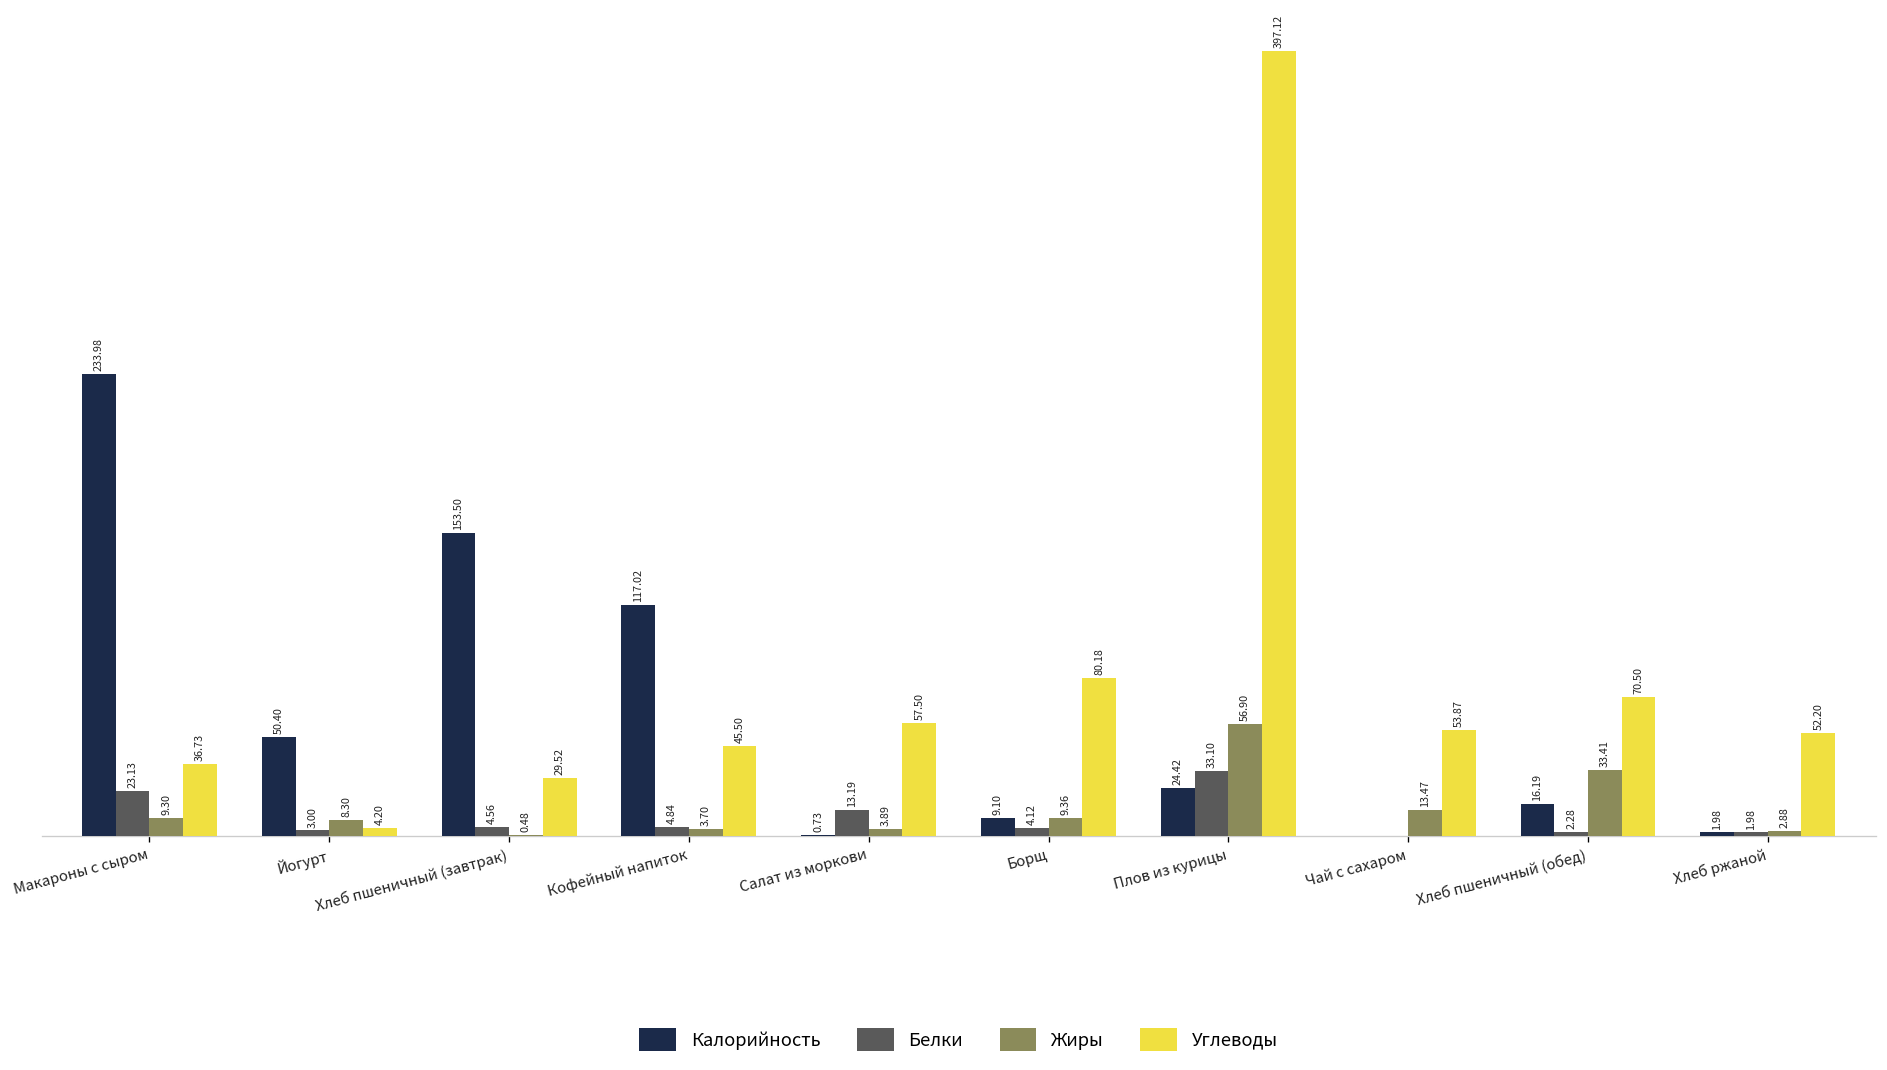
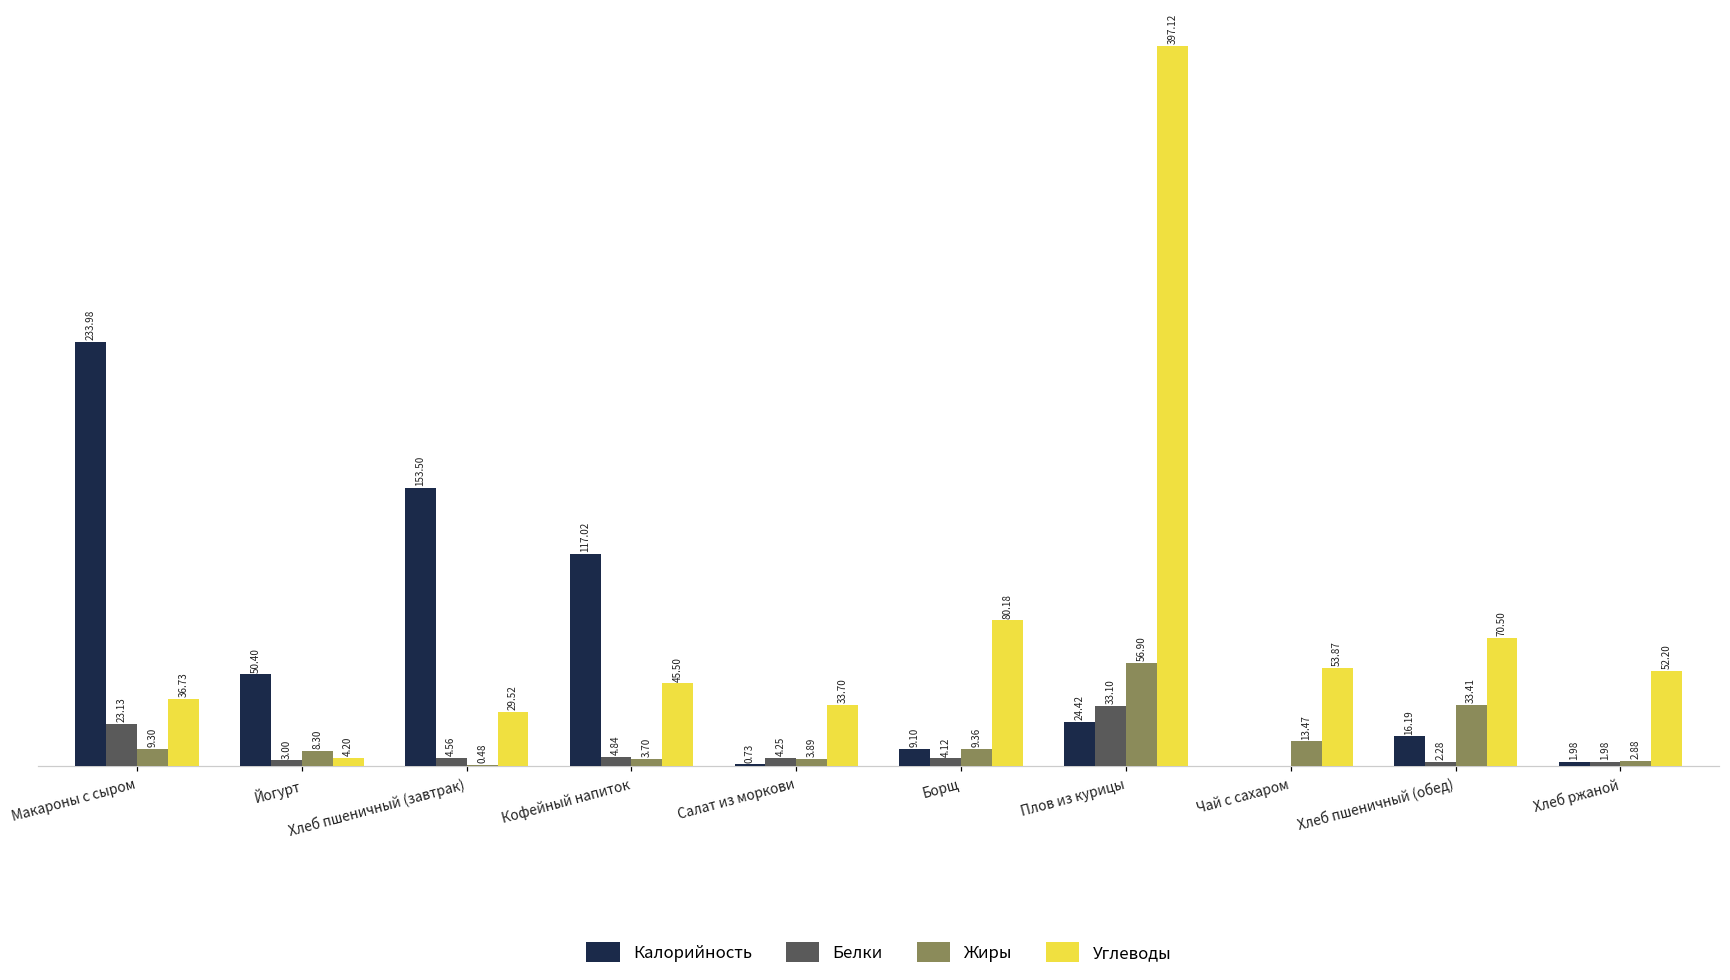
Белки, Салат из моркови: 13.19 -> 4.25
Углеводы, Салат из моркови: 57.50 -> 33.70
